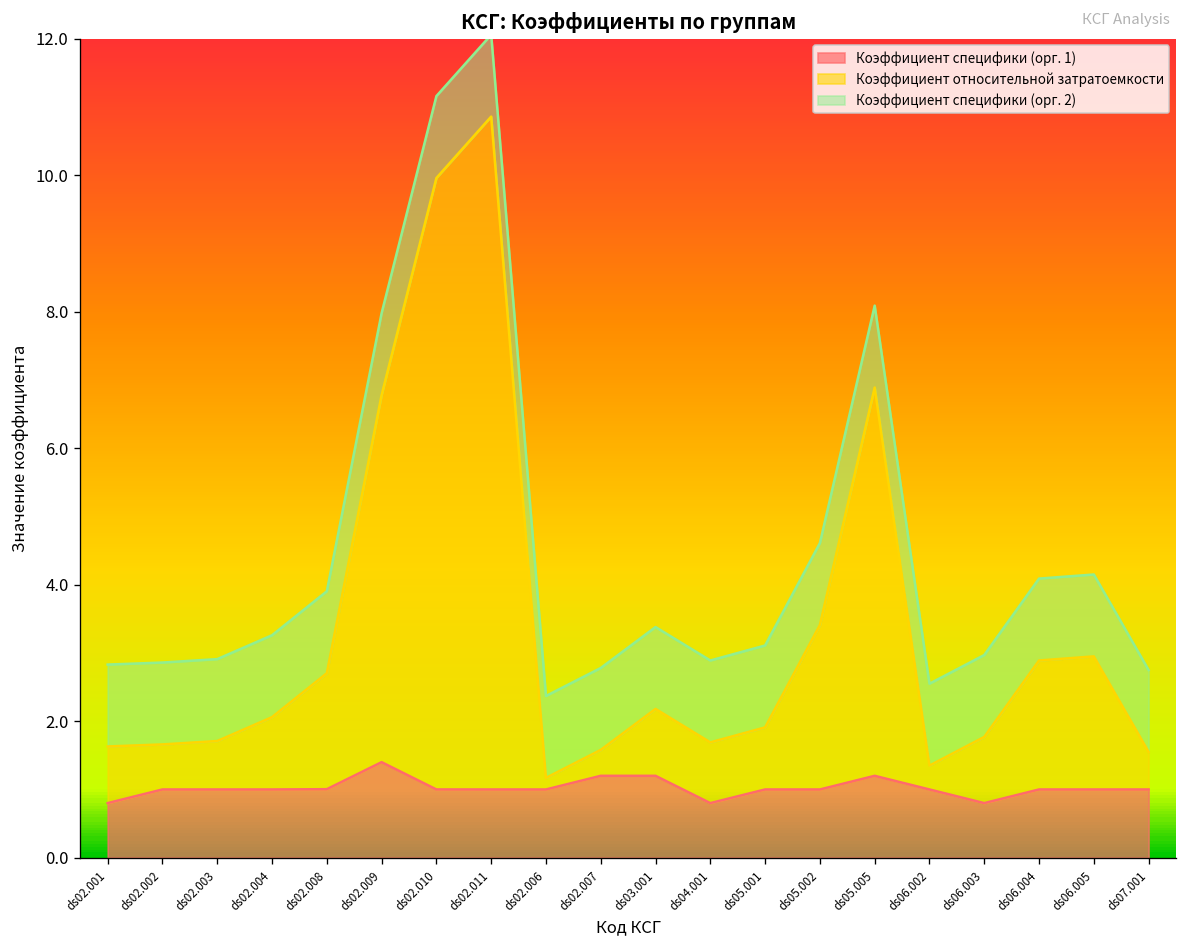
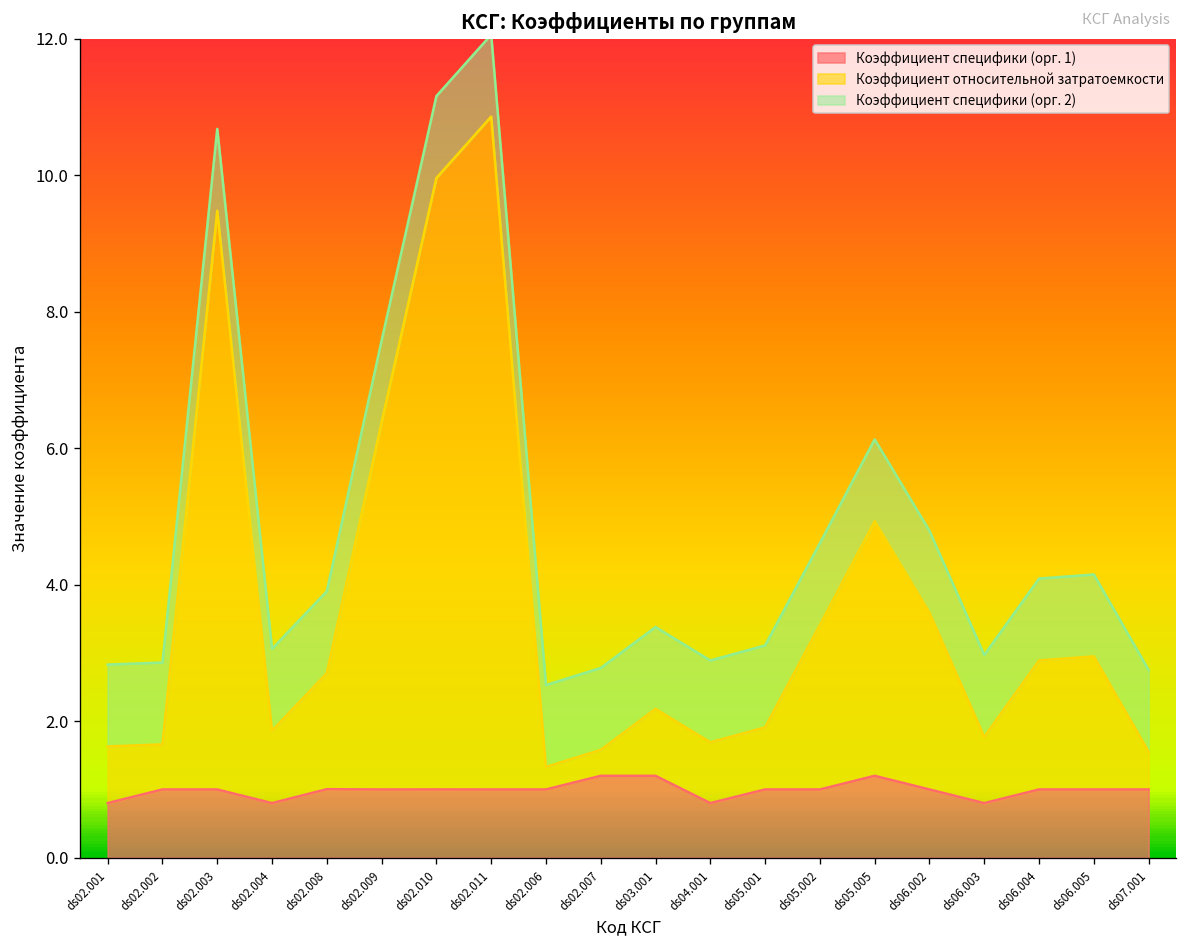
Коэффициент относительной затратоемкости, ds02.003: 0.7 -> 8.5
Коэффициент специфики (орг. 1), ds02.004: 1.0 -> 0.8
Коэффициент специфики (орг. 1), ds02.009: 1.4 -> 1.0
Коэффициент относительной затратоемкости, ds02.006: 0.2 -> 0.3
Коэффициент относительной затратоемкости, ds05.005: 5.7 -> 3.7
Коэффициент относительной затратоемкости, ds06.002: 0.4 -> 2.6
